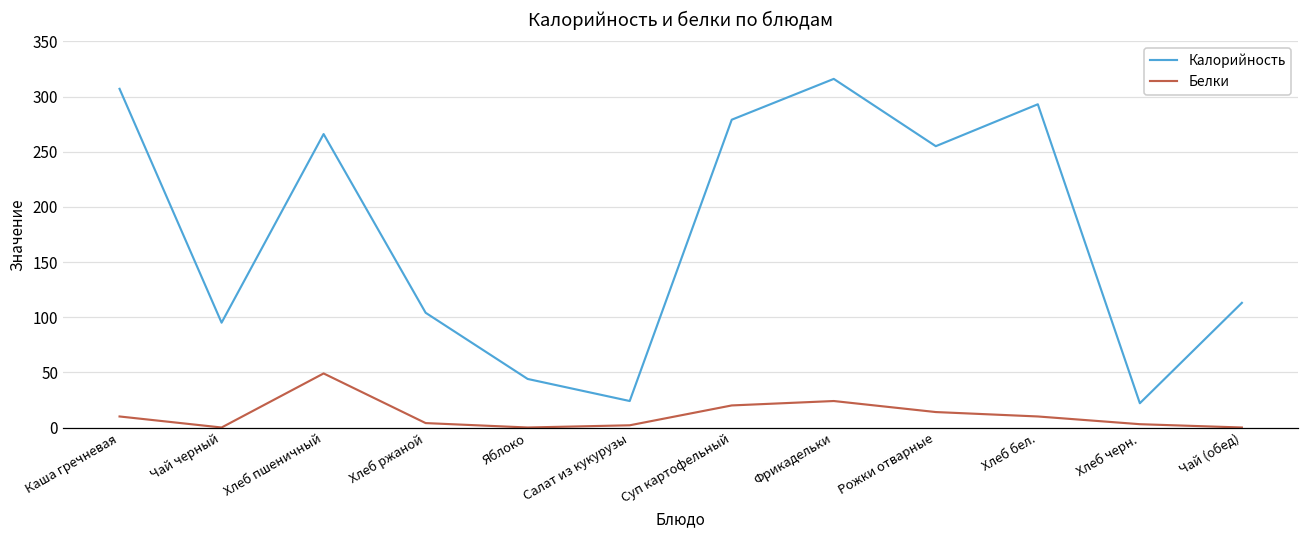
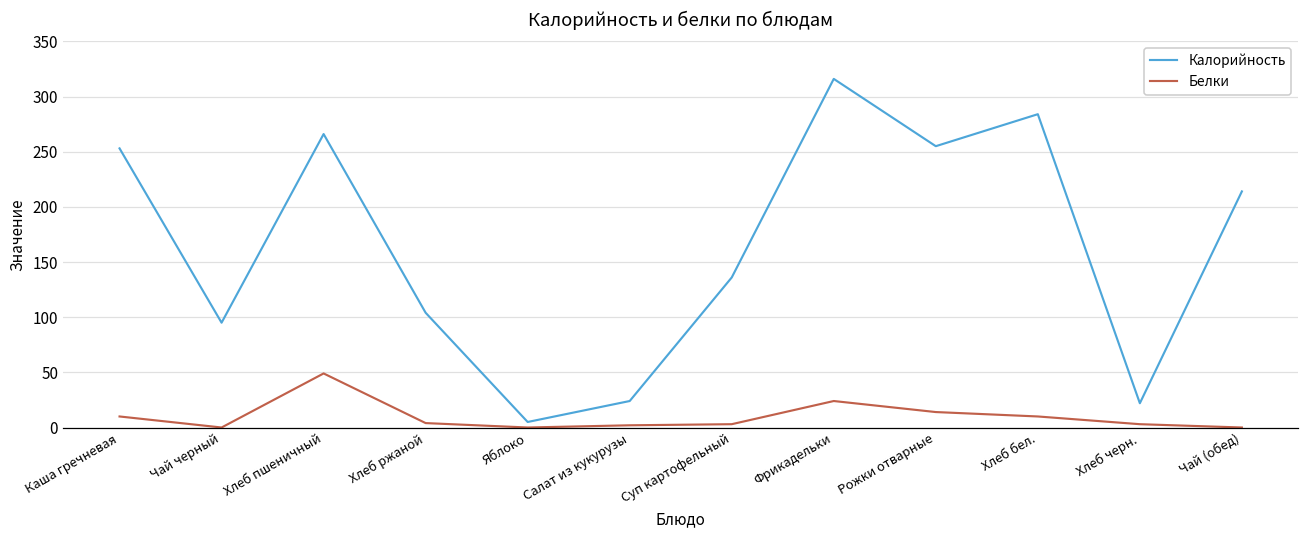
Калорийность, Каша гречневая: 307 -> 253
Калорийность, Яблоко: 44 -> 5
Калорийность, Суп картофельный: 279 -> 136
Белки, Суп картофельный: 20 -> 3
Калорийность, Хлеб бел.: 293 -> 284
Калорийность, Чай (обед): 113 -> 214
